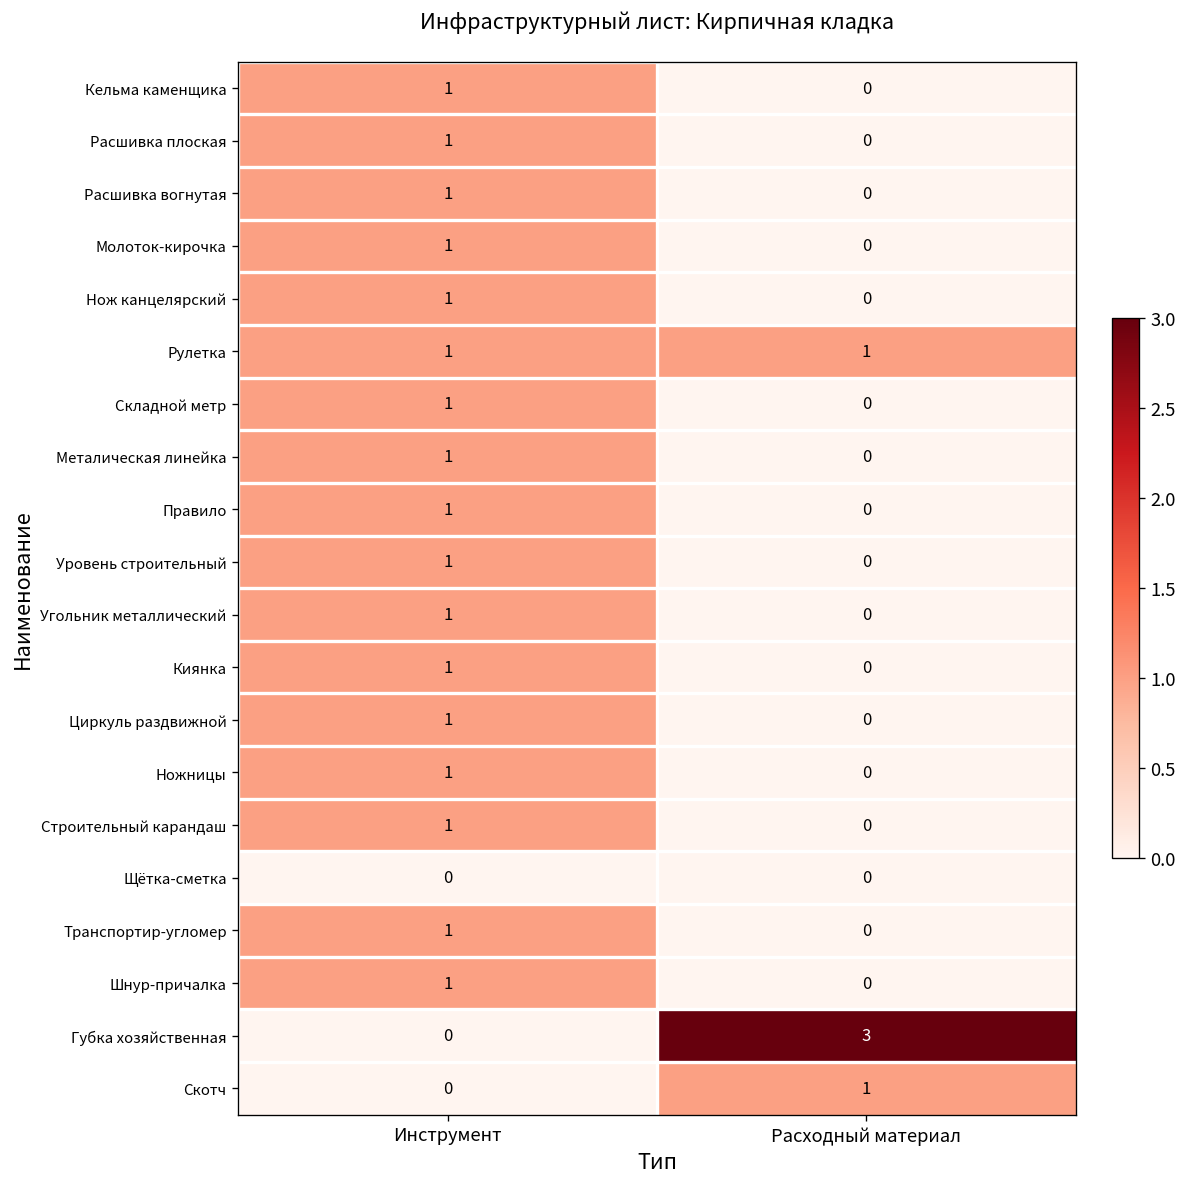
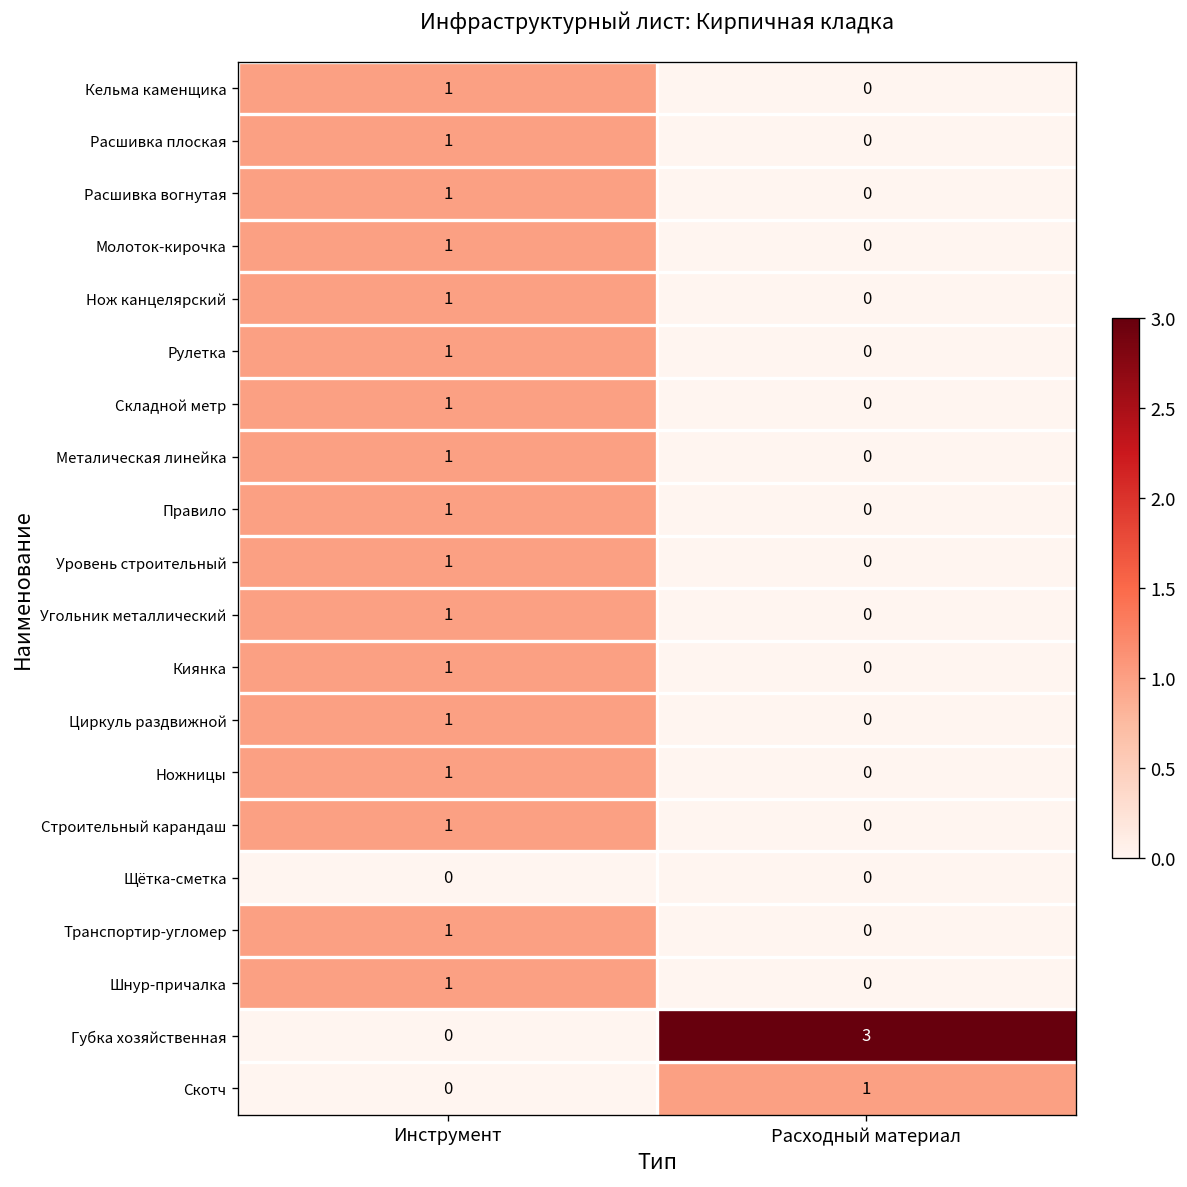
Рулетка, Расходный материал: 1 -> 0
